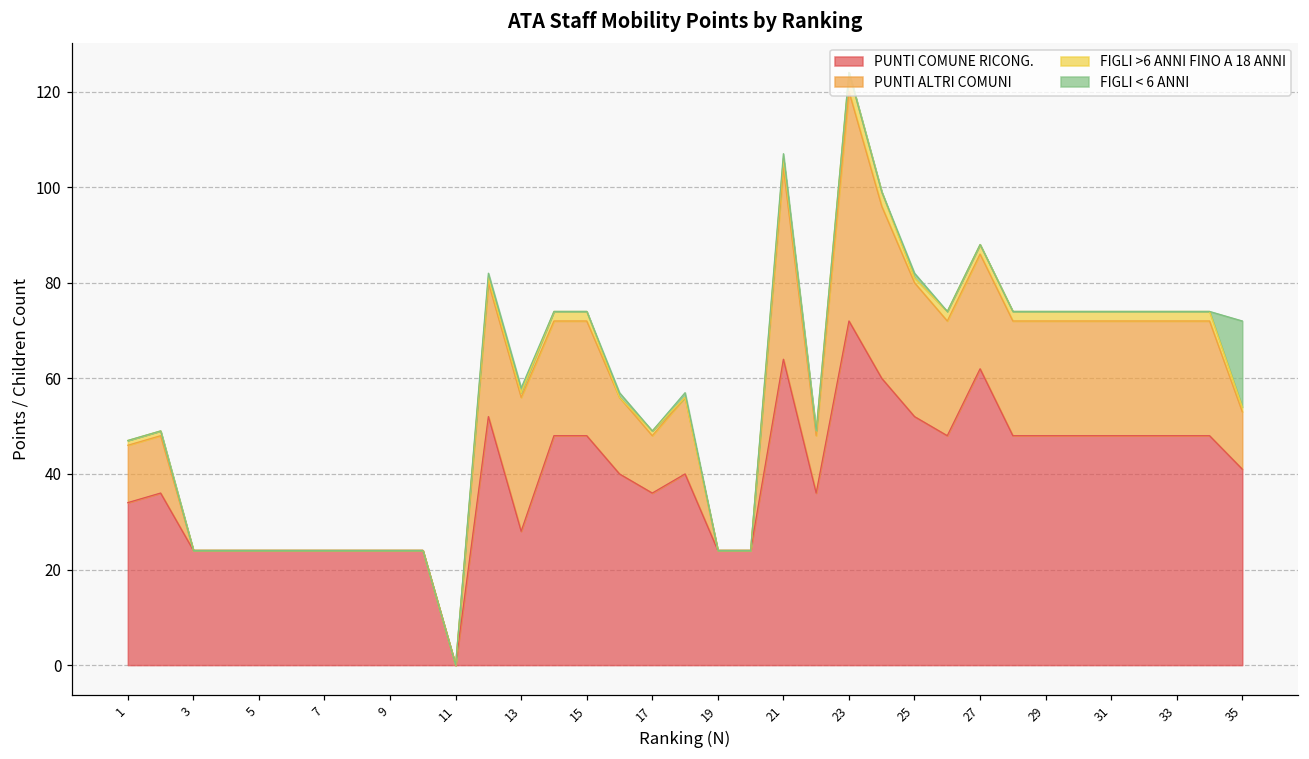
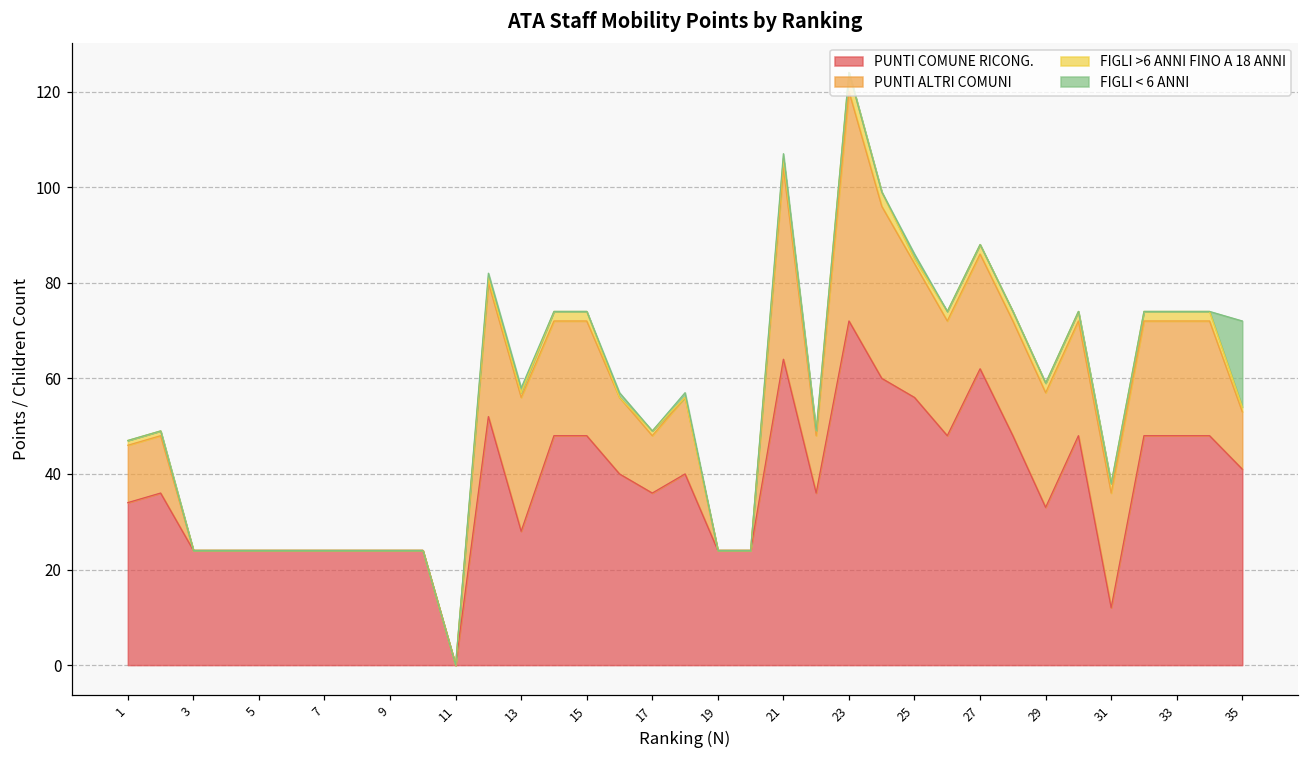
PUNTI COMUNE RICONG., 25: 52 -> 56
PUNTI COMUNE RICONG., 29: 48 -> 33
PUNTI COMUNE RICONG., 31: 48 -> 12
